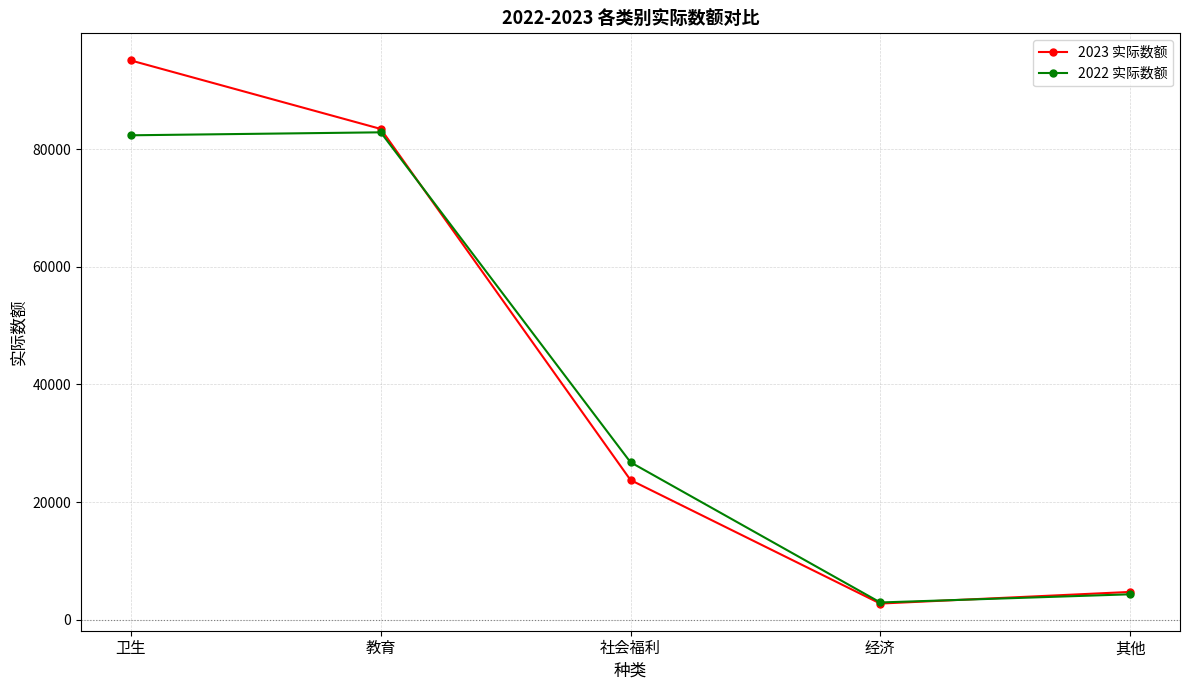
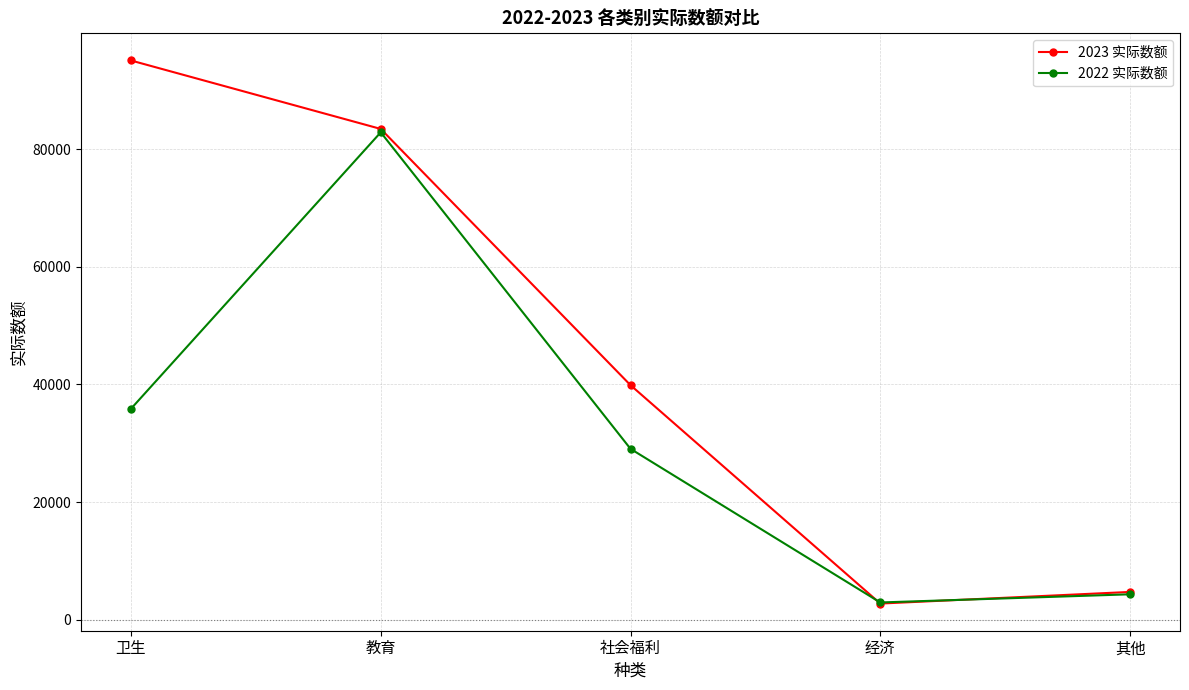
2022 实际数额, 卫生: 82000 -> 36000
2023 实际数额, 社会福利: 24000 -> 40000
2022 实际数额, 社会福利: 27000 -> 29000
